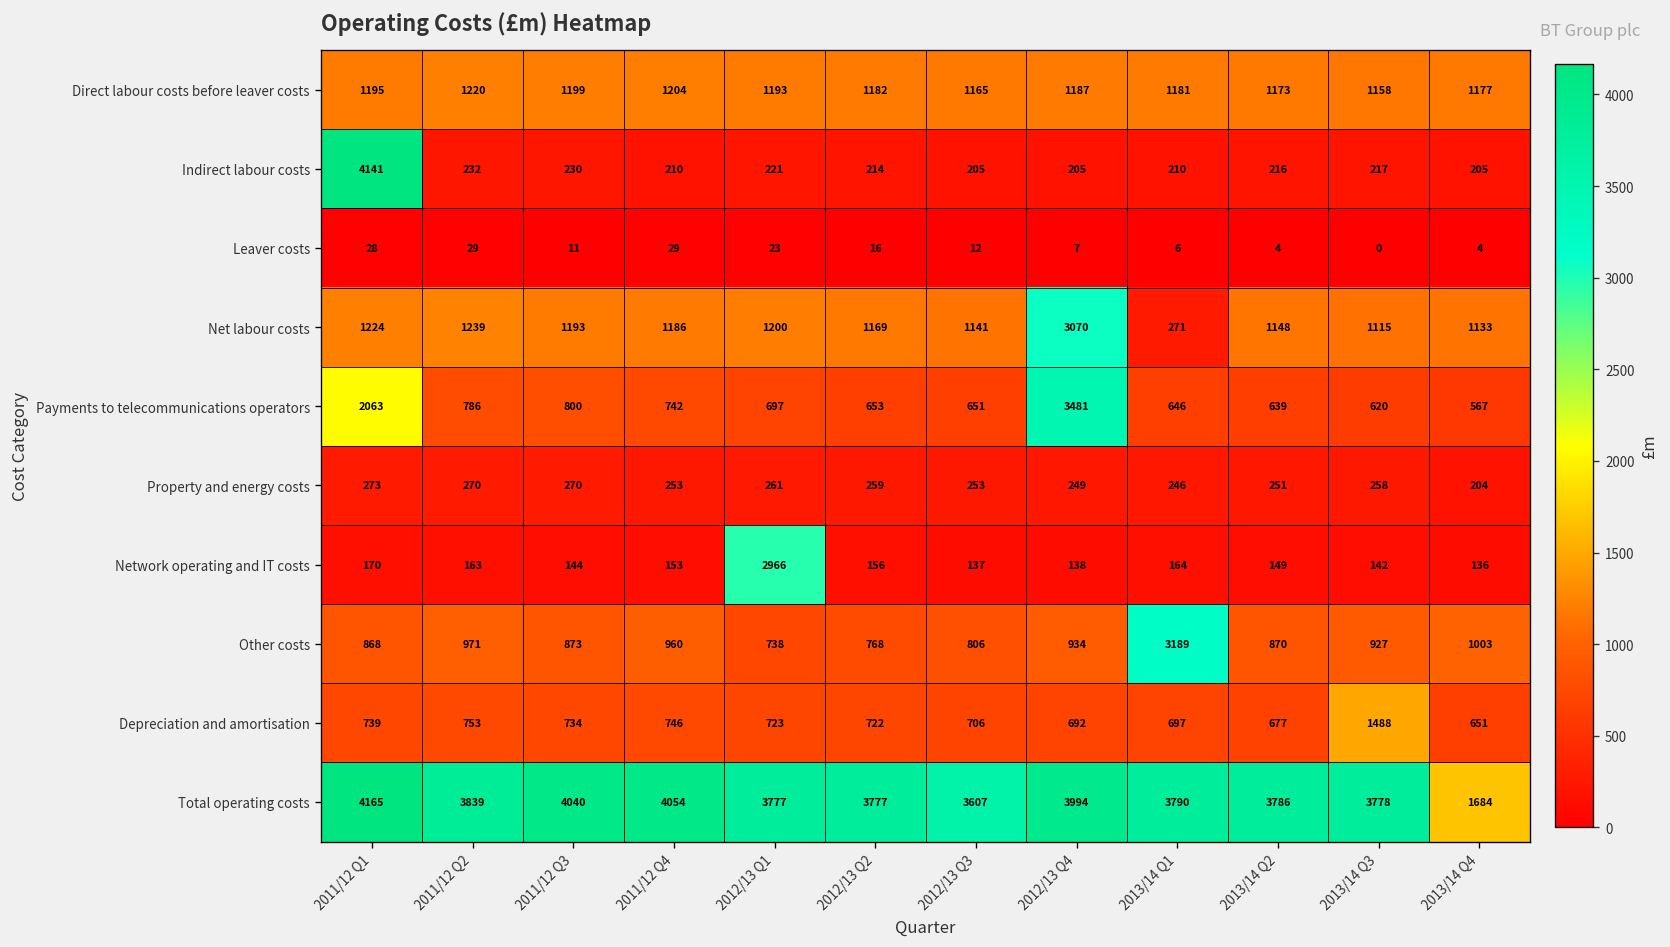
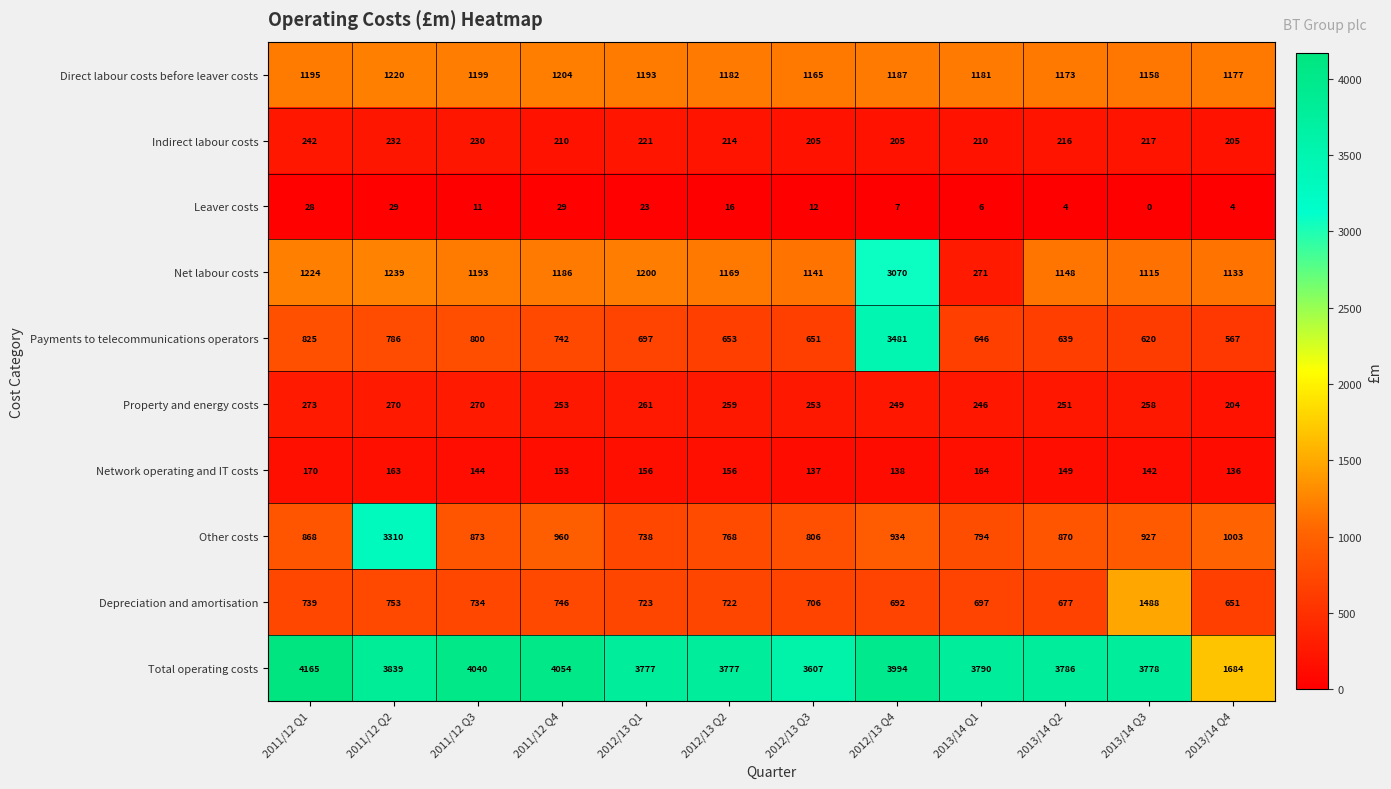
Indirect labour costs, 2011/12 Q1: 4141 -> 242
Payments to telecommunications operators, 2011/12 Q1: 2063 -> 825
Network operating and IT costs, 2012/13 Q1: 2966 -> 156
Other costs, 2011/12 Q2: 971 -> 3310
Other costs, 2013/14 Q1: 3189 -> 794
